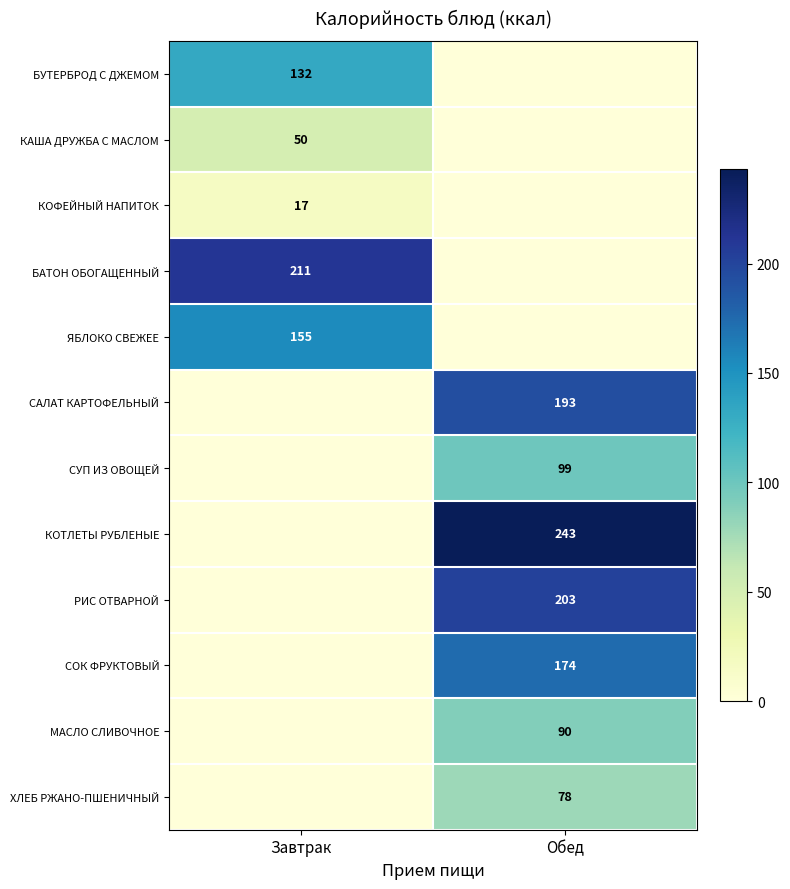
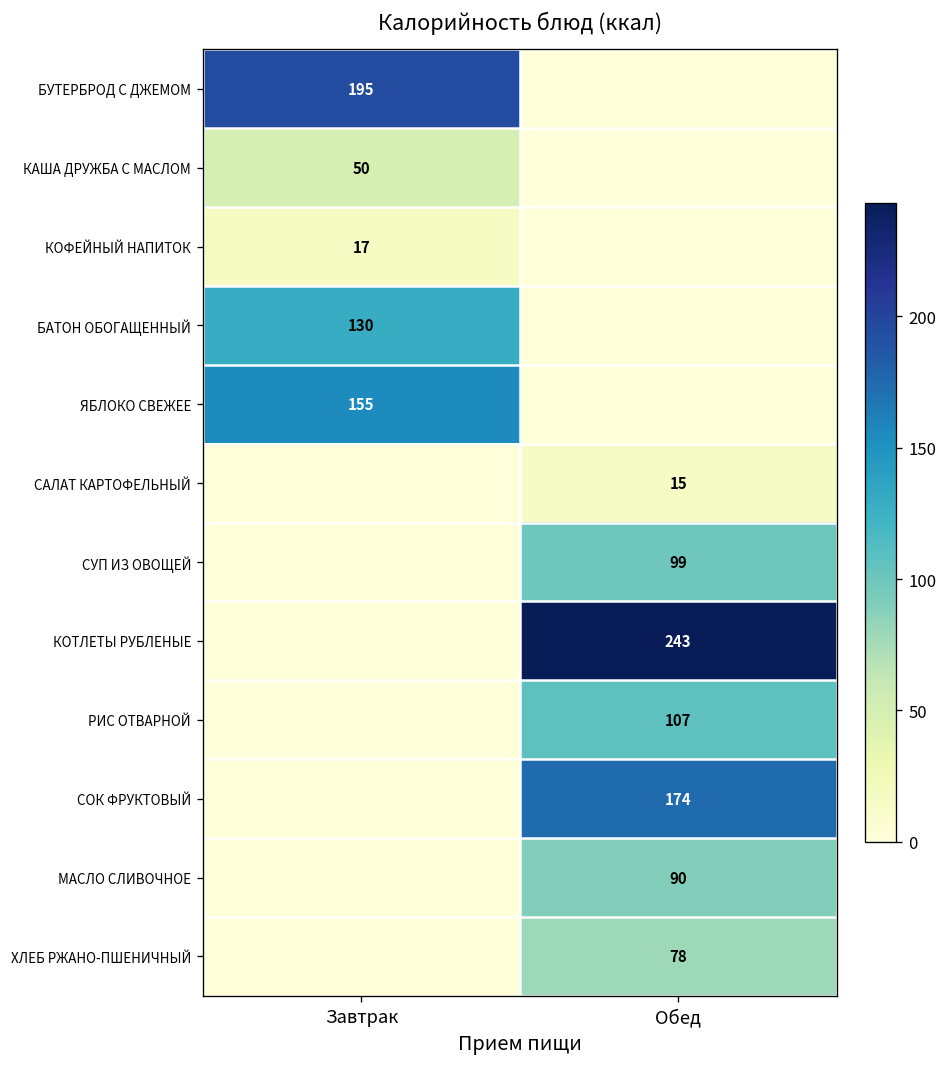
БУТЕРБРОД С ДЖЕМОМ, Завтрак: 132 -> 195
БАТОН ОБОГАЩЕННЫЙ, Завтрак: 211 -> 130
САЛАТ КАРТОФЕЛЬНЫЙ, Обед: 193 -> 15
РИС ОТВАРНОЙ, Обед: 203 -> 107
